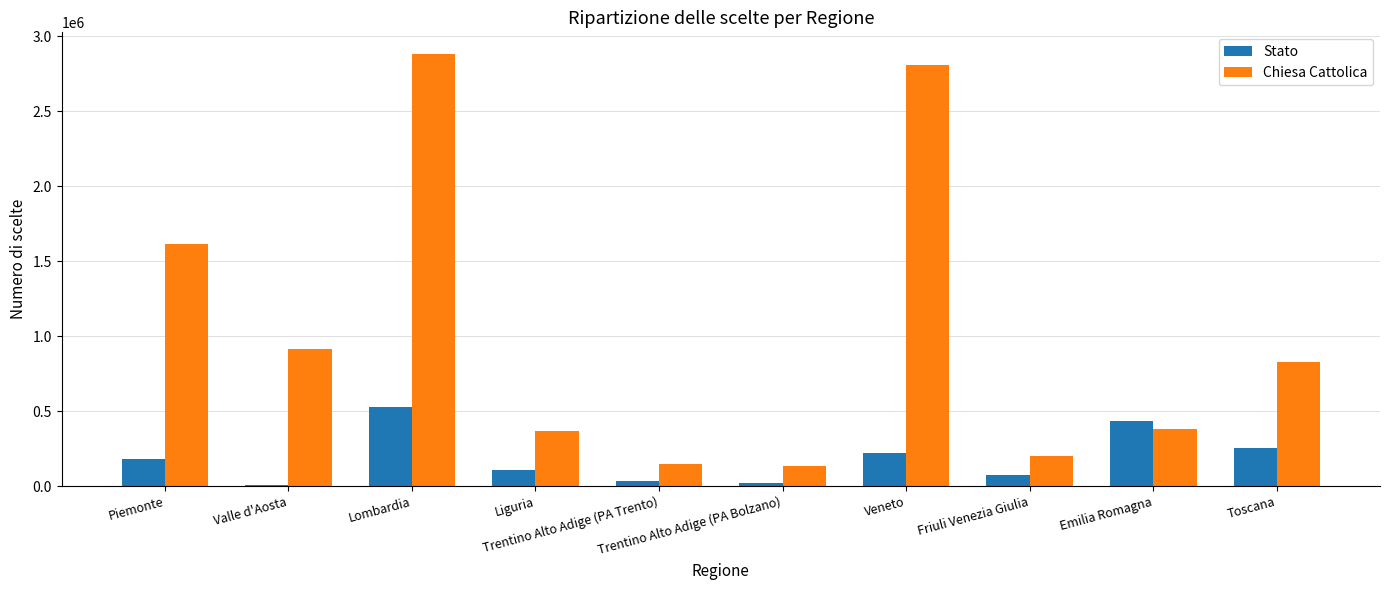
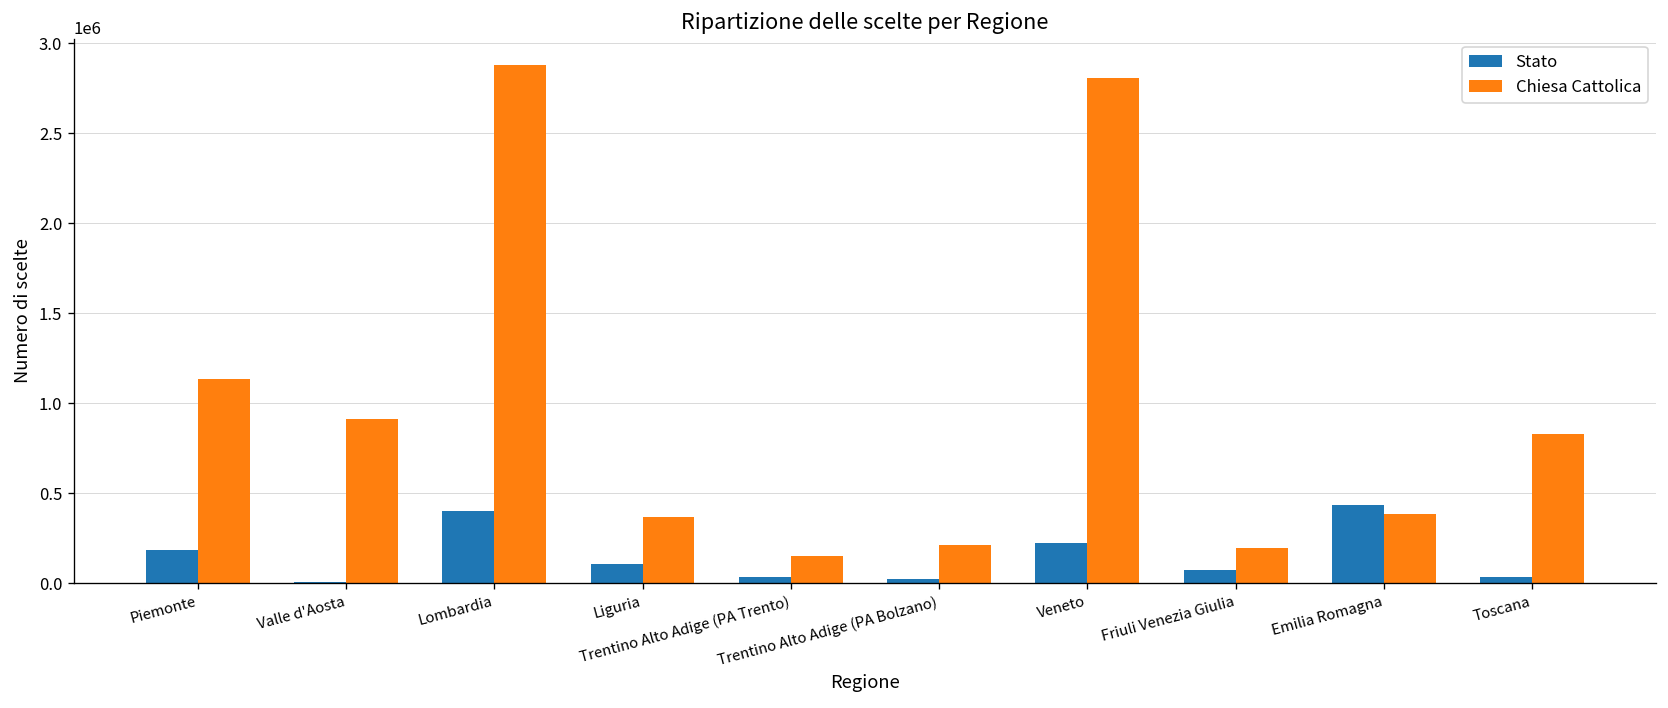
Chiesa Cattolica, Piemonte: 1610000 -> 1130000
Stato, Lombardia: 530000 -> 400000
Chiesa Cattolica, Trentino Alto Adige (PA Bolzano): 140000 -> 210000
Stato, Toscana: 250000 -> 40000
